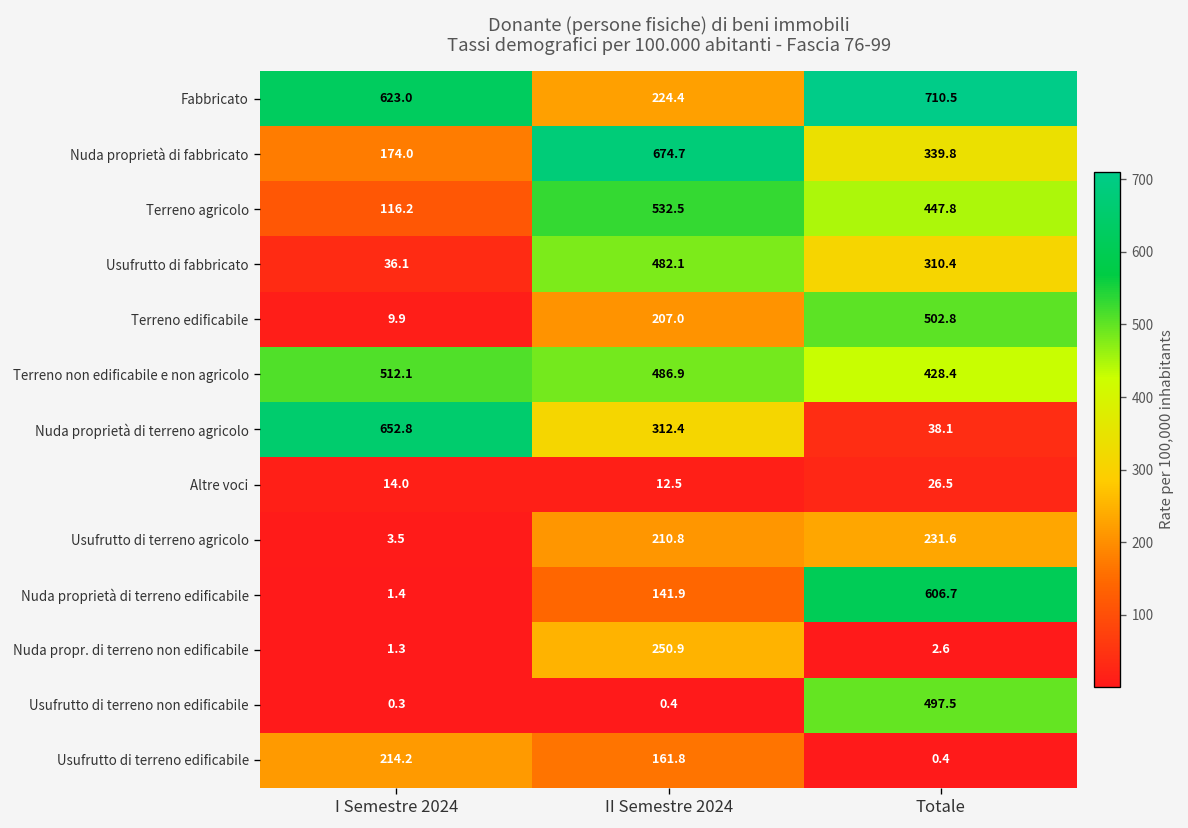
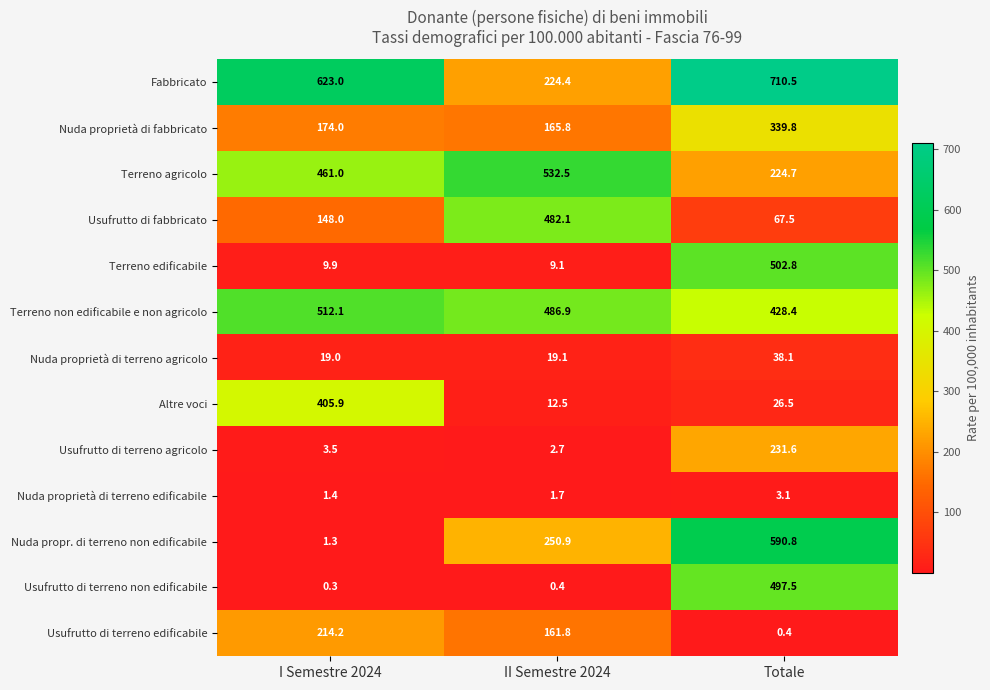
Nuda proprietà di fabbricato, II Semestre 2024: 674.7 -> 165.8
Terreno agricolo, I Semestre 2024: 116.2 -> 461.0
Terreno agricolo, Totale: 447.8 -> 224.7
Usufrutto di fabbricato, I Semestre 2024: 36.1 -> 148.0
Usufrutto di fabbricato, Totale: 310.4 -> 67.5
Terreno edificabile, II Semestre 2024: 207.0 -> 9.1
Nuda proprietà di terreno agricolo, I Semestre 2024: 652.8 -> 19.0
Nuda proprietà di terreno agricolo, II Semestre 2024: 312.4 -> 19.1
Altre voci, I Semestre 2024: 14.0 -> 405.9
Usufrutto di terreno agricolo, II Semestre 2024: 210.8 -> 2.7
Nuda proprietà di terreno edificabile, II Semestre 2024: 141.9 -> 1.7
Nuda proprietà di terreno edificabile, Totale: 606.7 -> 3.1
Nuda propr. di terreno non edificabile, Totale: 2.6 -> 590.8
